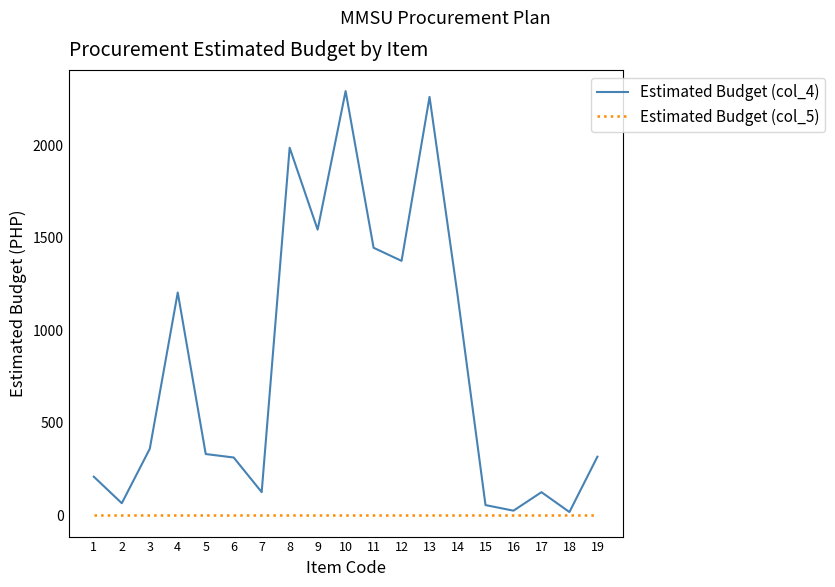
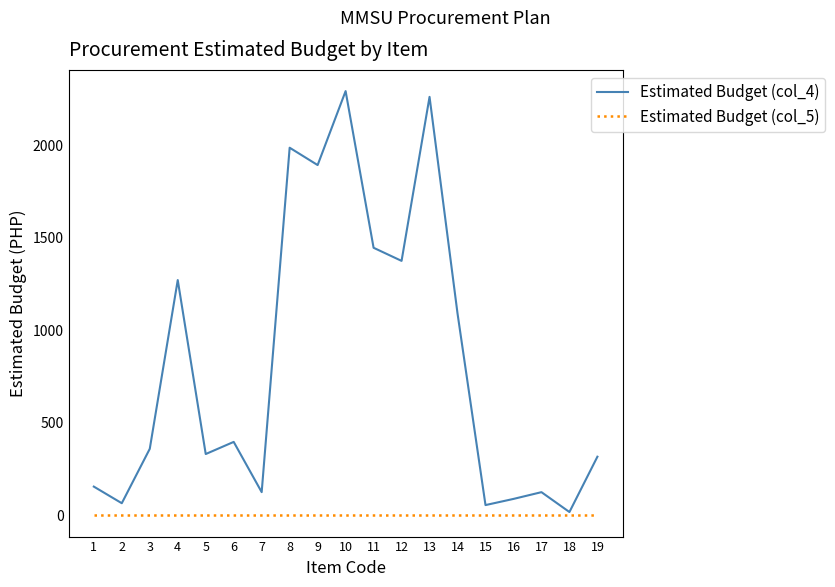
Estimated Budget (col_4), 1: 210 -> 160
Estimated Budget (col_4), 4: 1200 -> 1270
Estimated Budget (col_4), 6: 310 -> 400
Estimated Budget (col_4), 9: 1540 -> 1890
Estimated Budget (col_4), 14: 1190 -> 1090
Estimated Budget (col_4), 16: 30 -> 90
